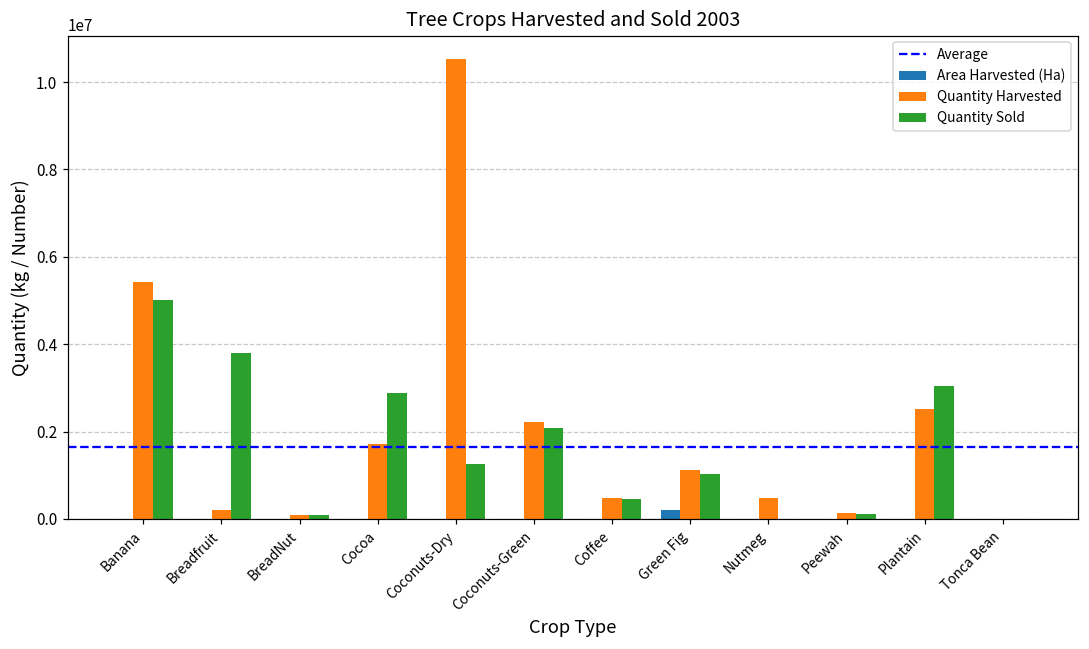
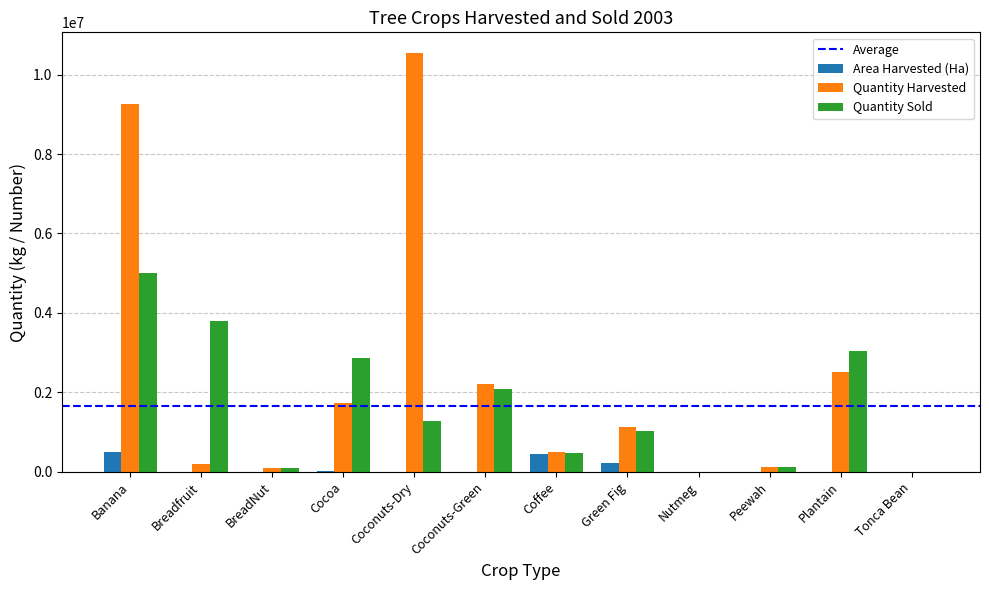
Area Harvested (Ha), Banana: 0 -> 500000
Quantity Harvested, Banana: 5400000 -> 9300000
Area Harvested (Ha), Coffee: 0 -> 400000
Quantity Harvested, Nutmeg: 500000 -> 0
